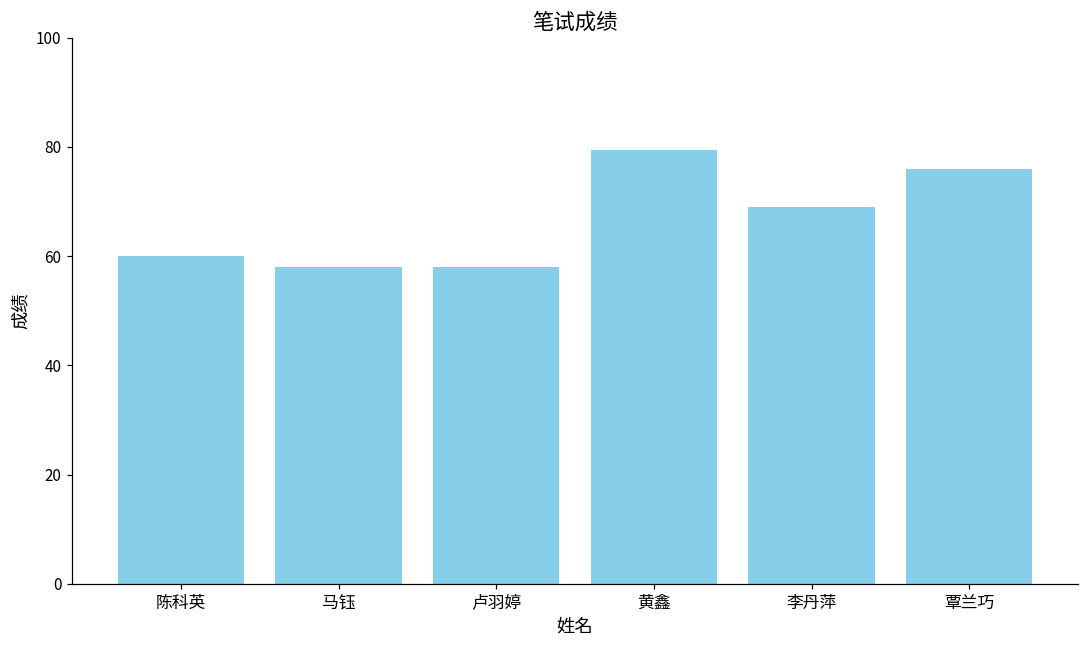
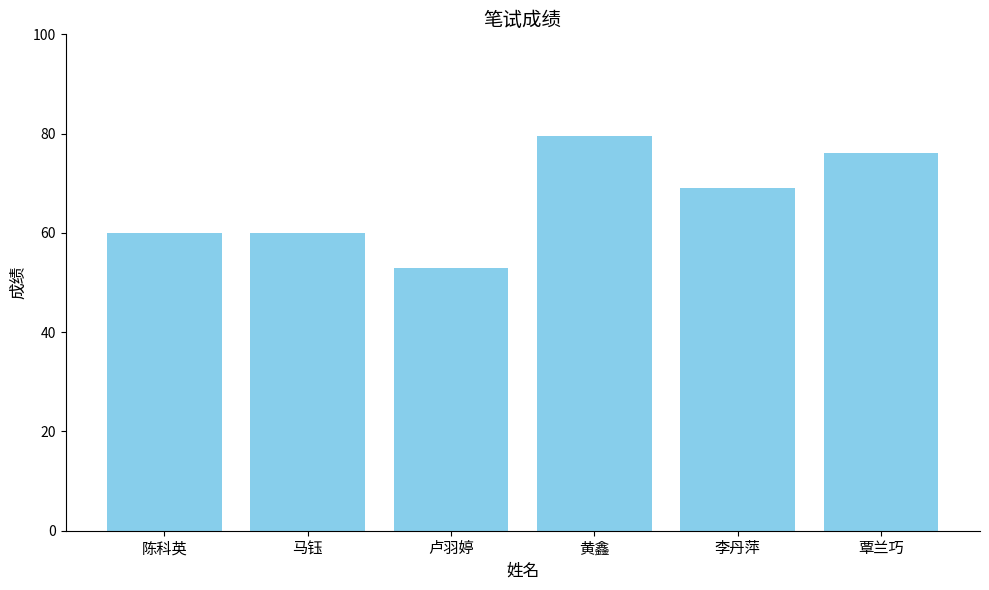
马钰: 58 -> 60
卢羽婷: 58 -> 53
